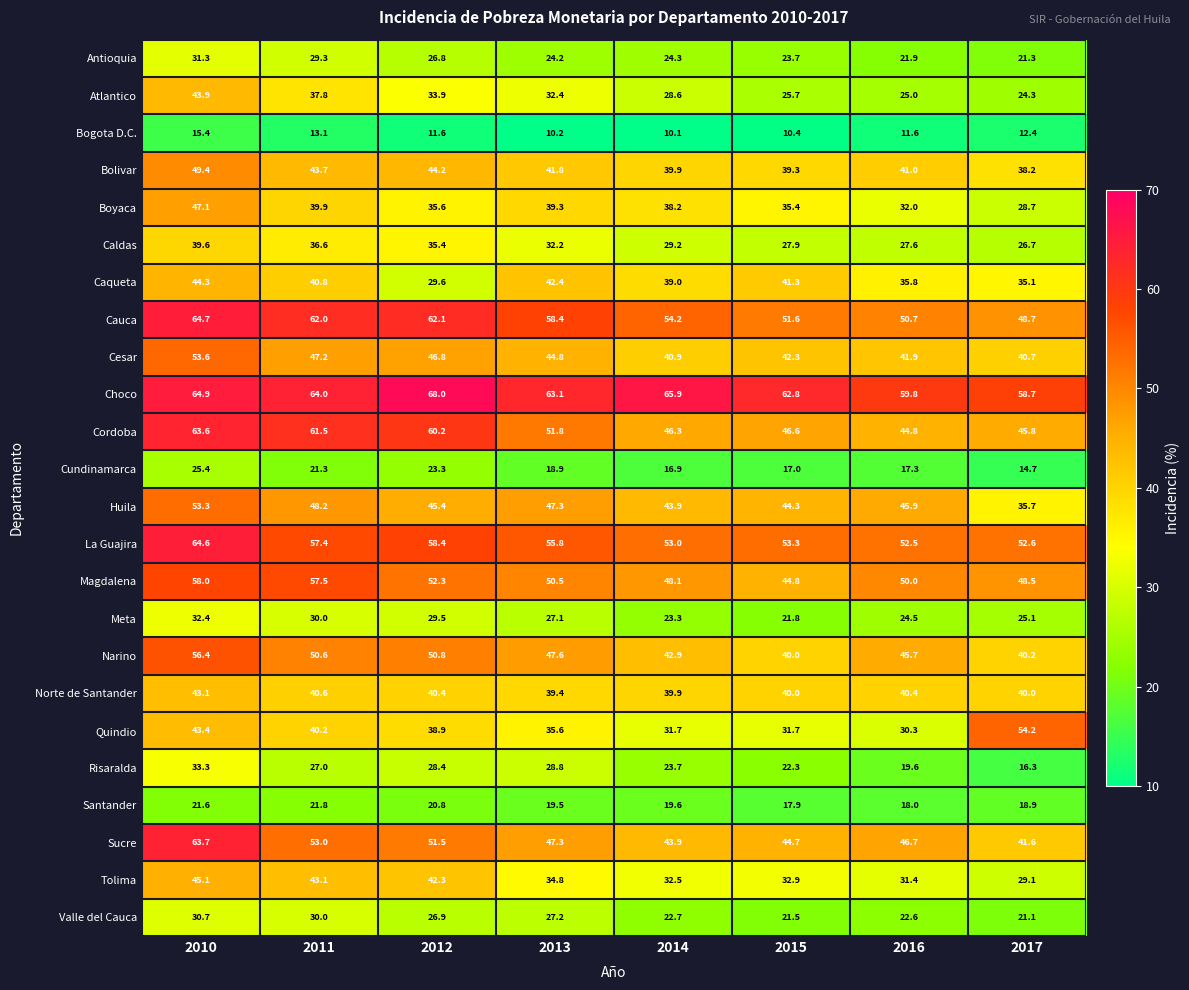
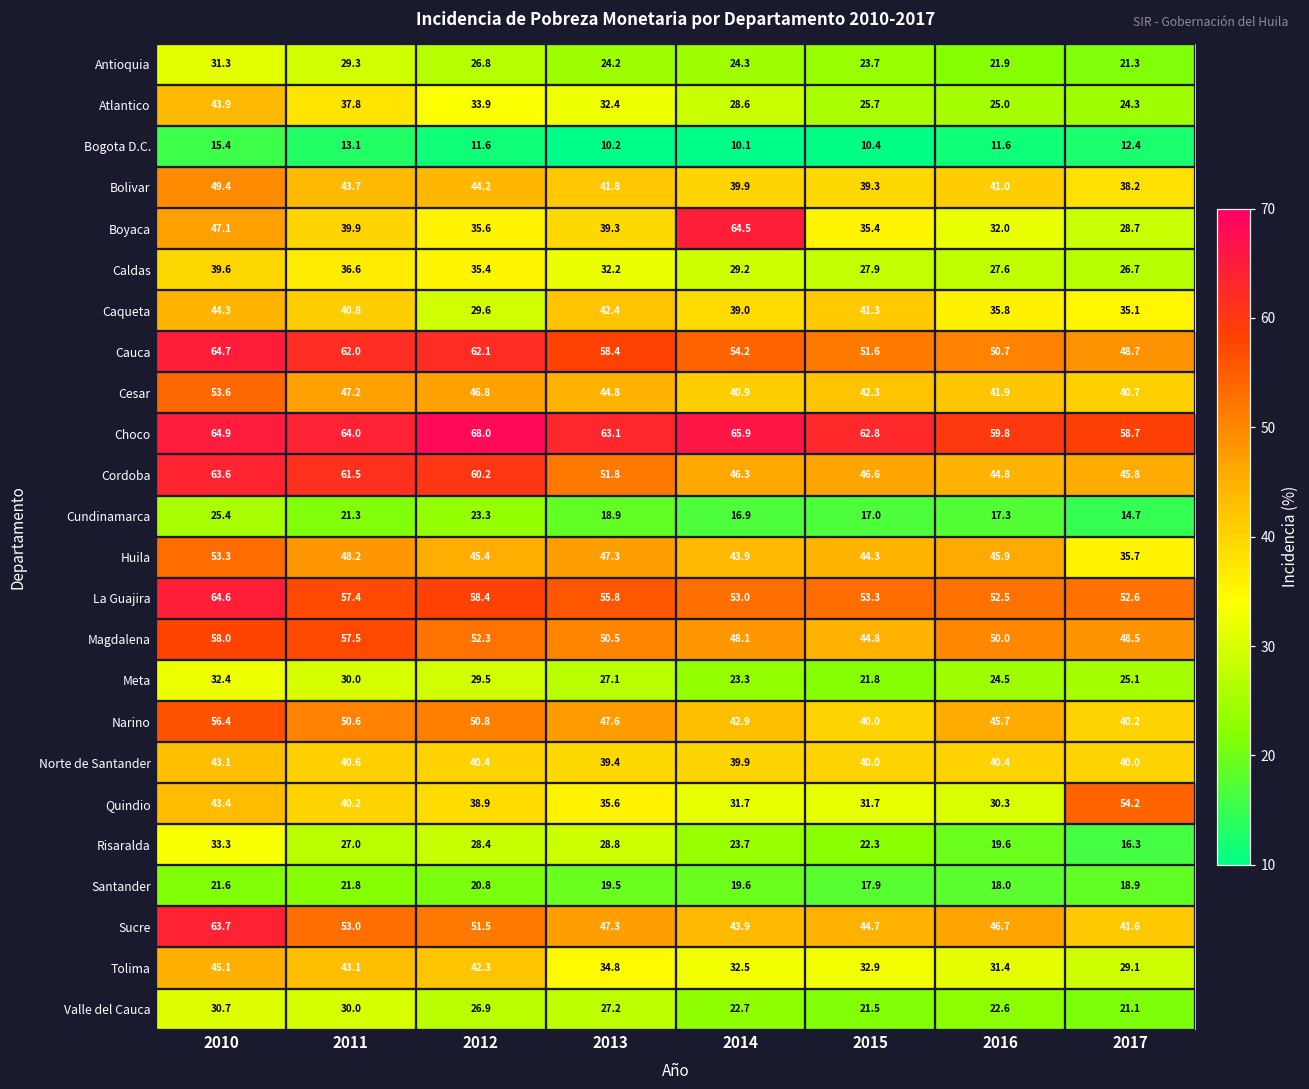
Boyaca, 2014: 38.2 -> 64.5
